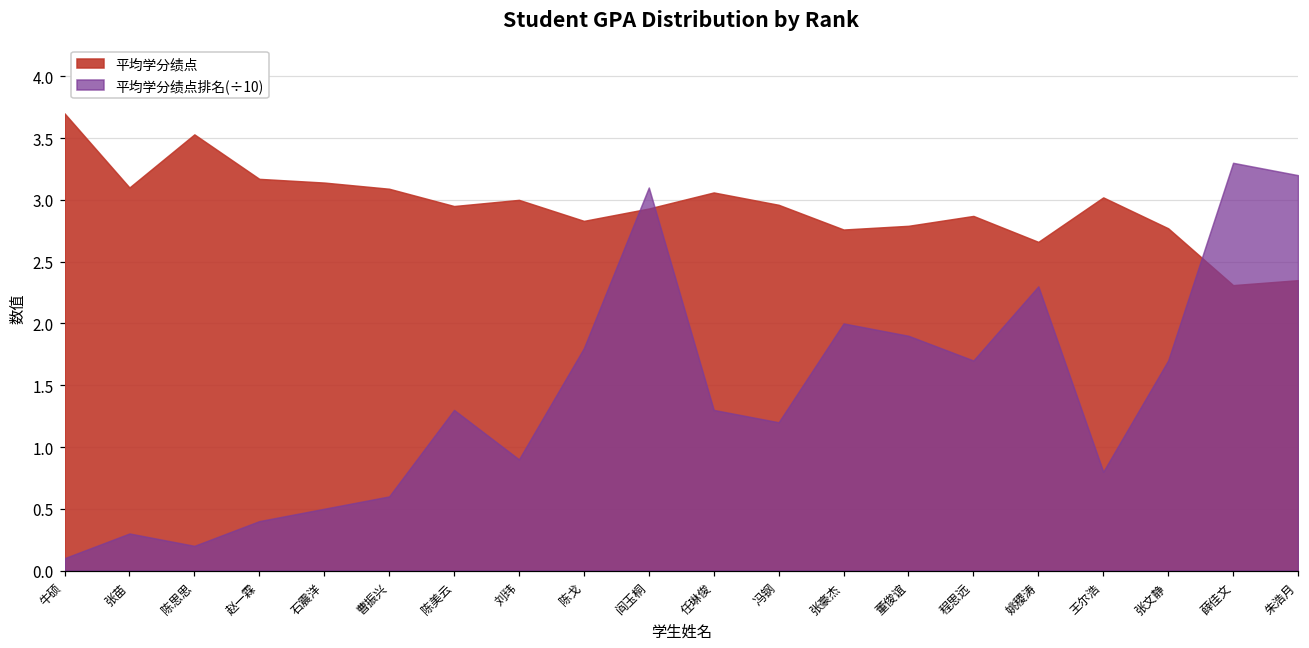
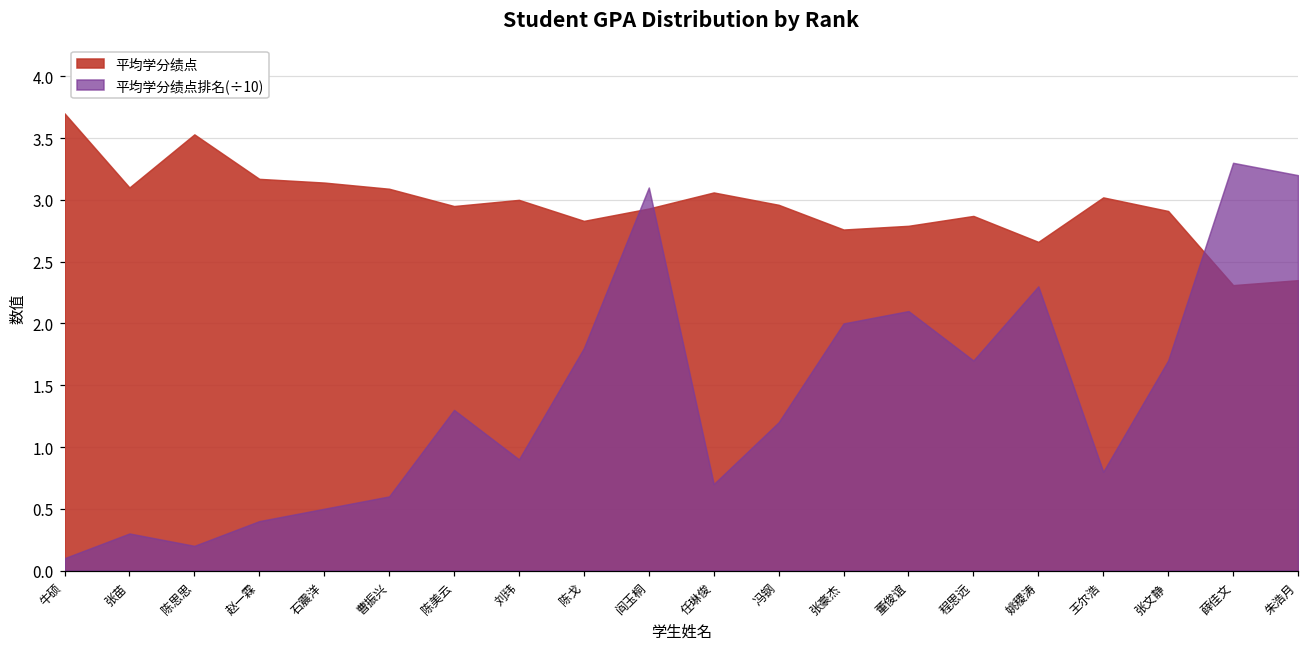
平均学分绩点排名(÷10), 任琳俊: 1.30 -> 0.70
平均学分绩点排名(÷10), 董俊谊: 1.90 -> 2.10
平均学分绩点, 张文静: 2.77 -> 2.91
